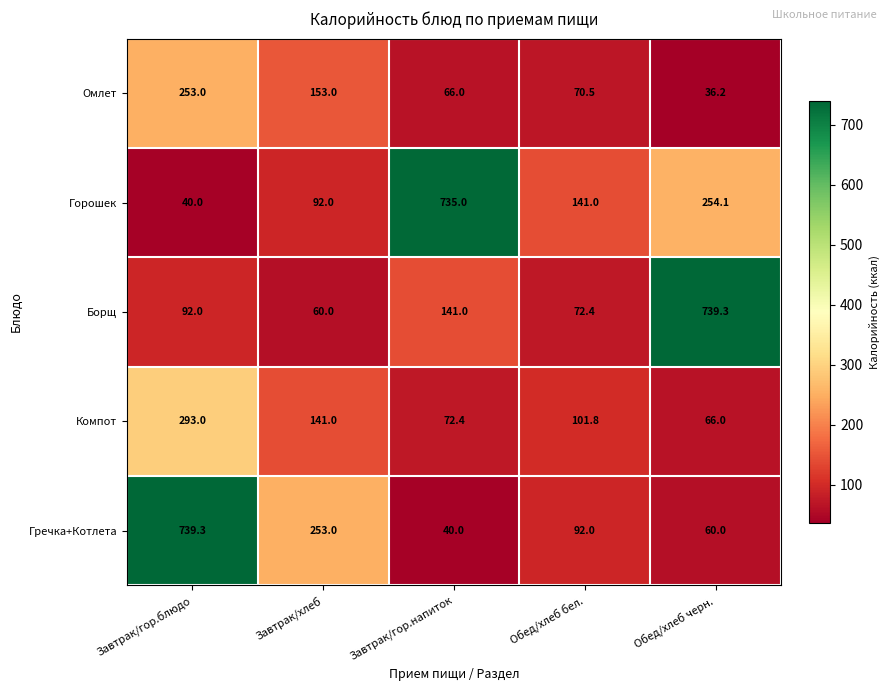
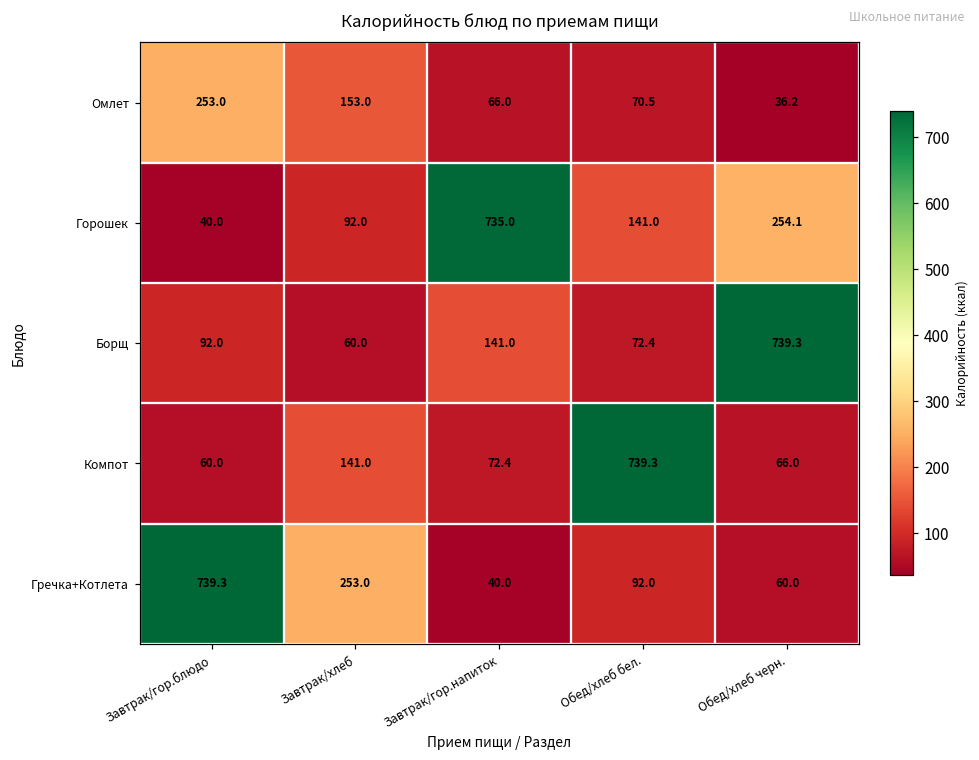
Компот, Завтрак/гор.блюдо: 293.0 -> 60.0
Компот, Обед/хлеб бел.: 101.8 -> 739.3
